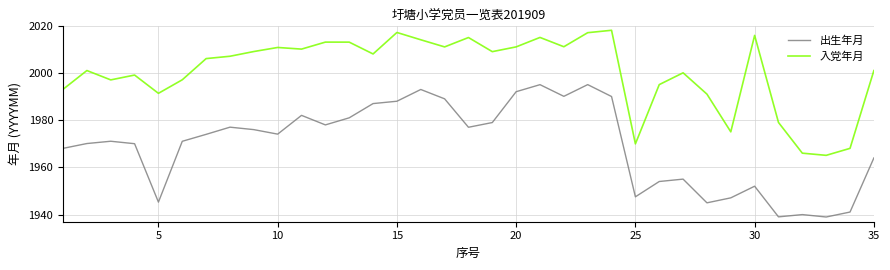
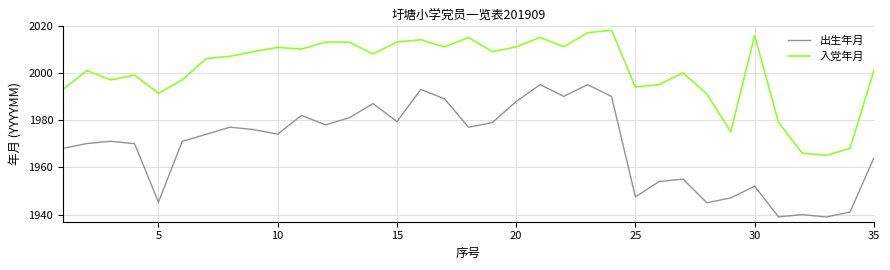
出生年月, 15: 1988 -> 1979
入党年月, 15: 2017 -> 2013
出生年月, 20: 1992 -> 1988
入党年月, 25: 1970 -> 1994
